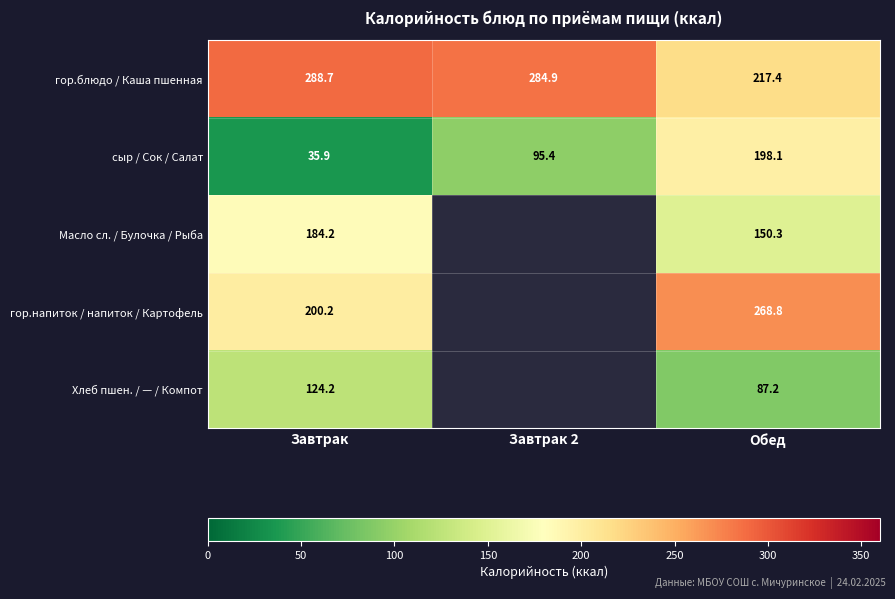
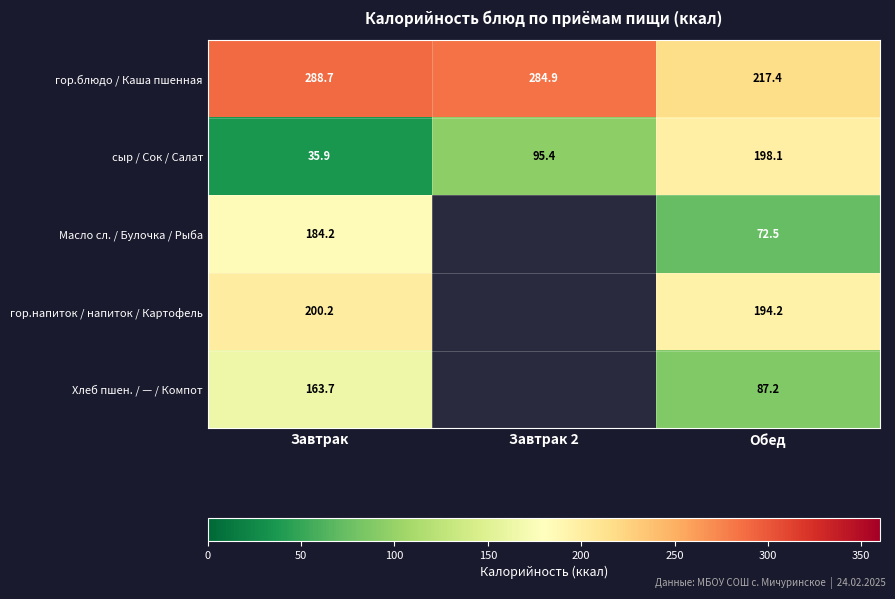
Масло сл. / Булочка / Рыба, Обед: 150.3 -> 72.5
гор.напиток / напиток / Картофель, Обед: 268.8 -> 194.2
Хлеб пшен. / — / Компот, Завтрак: 124.2 -> 163.7
